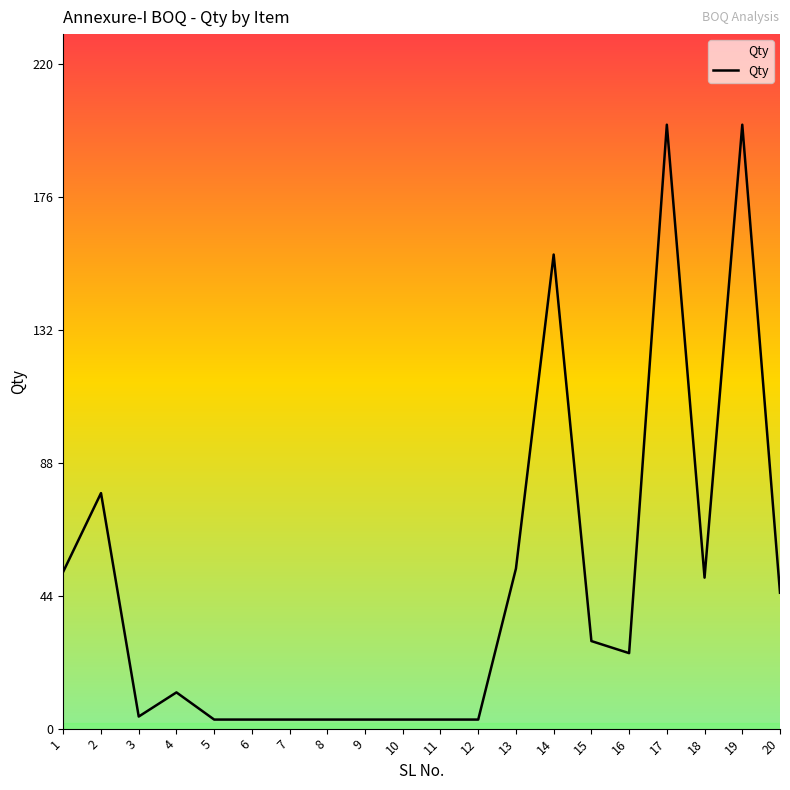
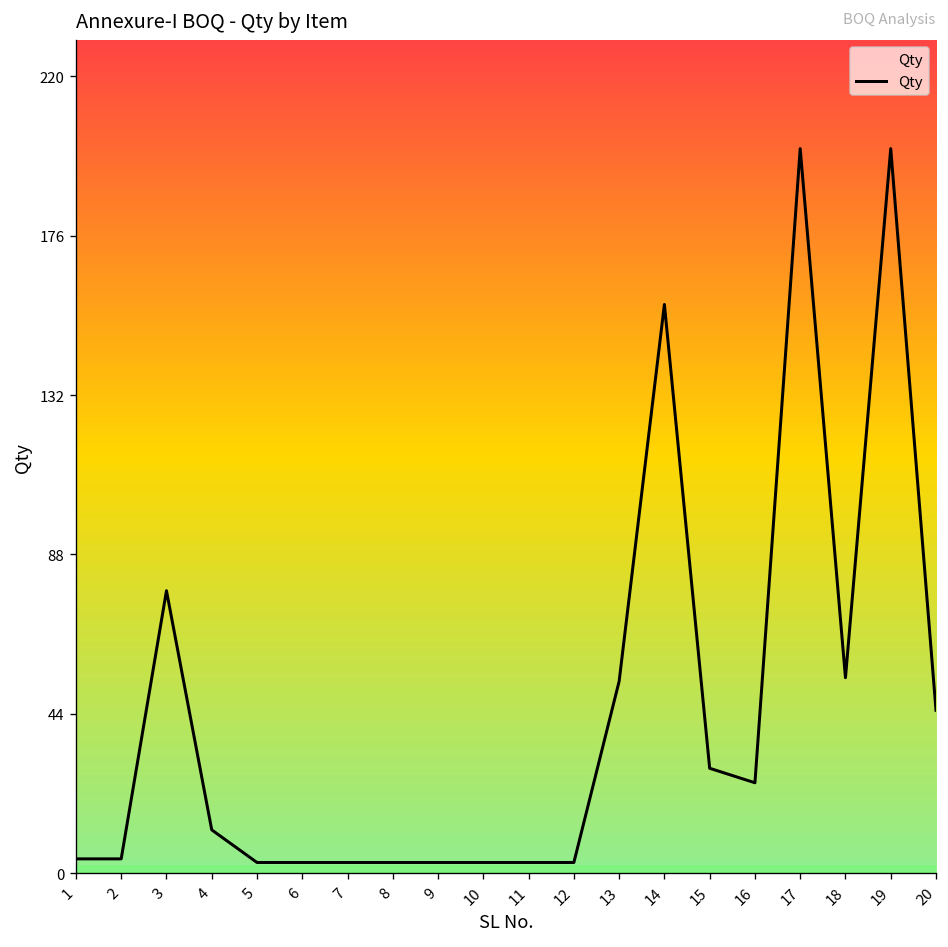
1: 52 -> 4
2: 78 -> 4
3: 4 -> 78
18: 50 -> 54
